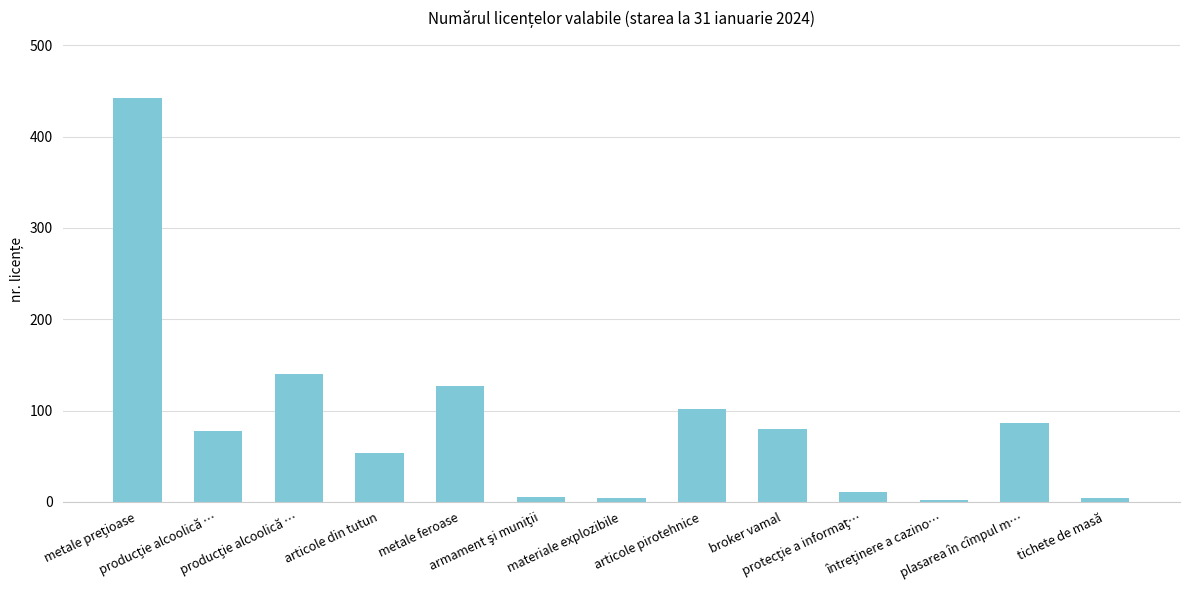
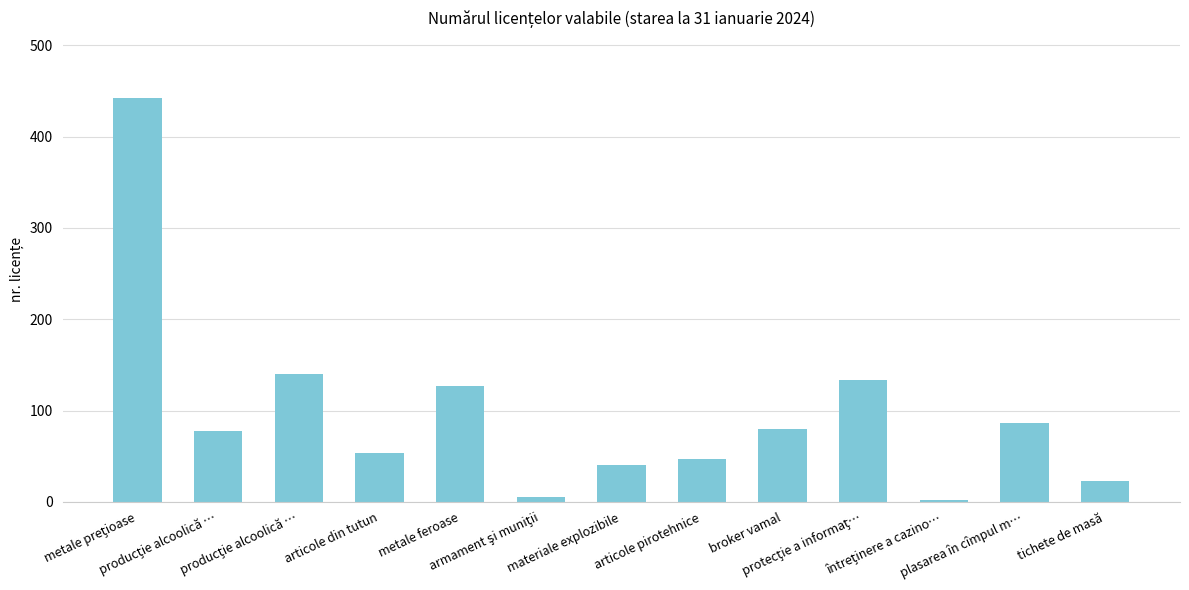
materiale explozibile: 0 -> 40
articole pirotehnice: 100 -> 50
protecţie a informaţ…: 10 -> 130
tichete de masă: 0 -> 20
